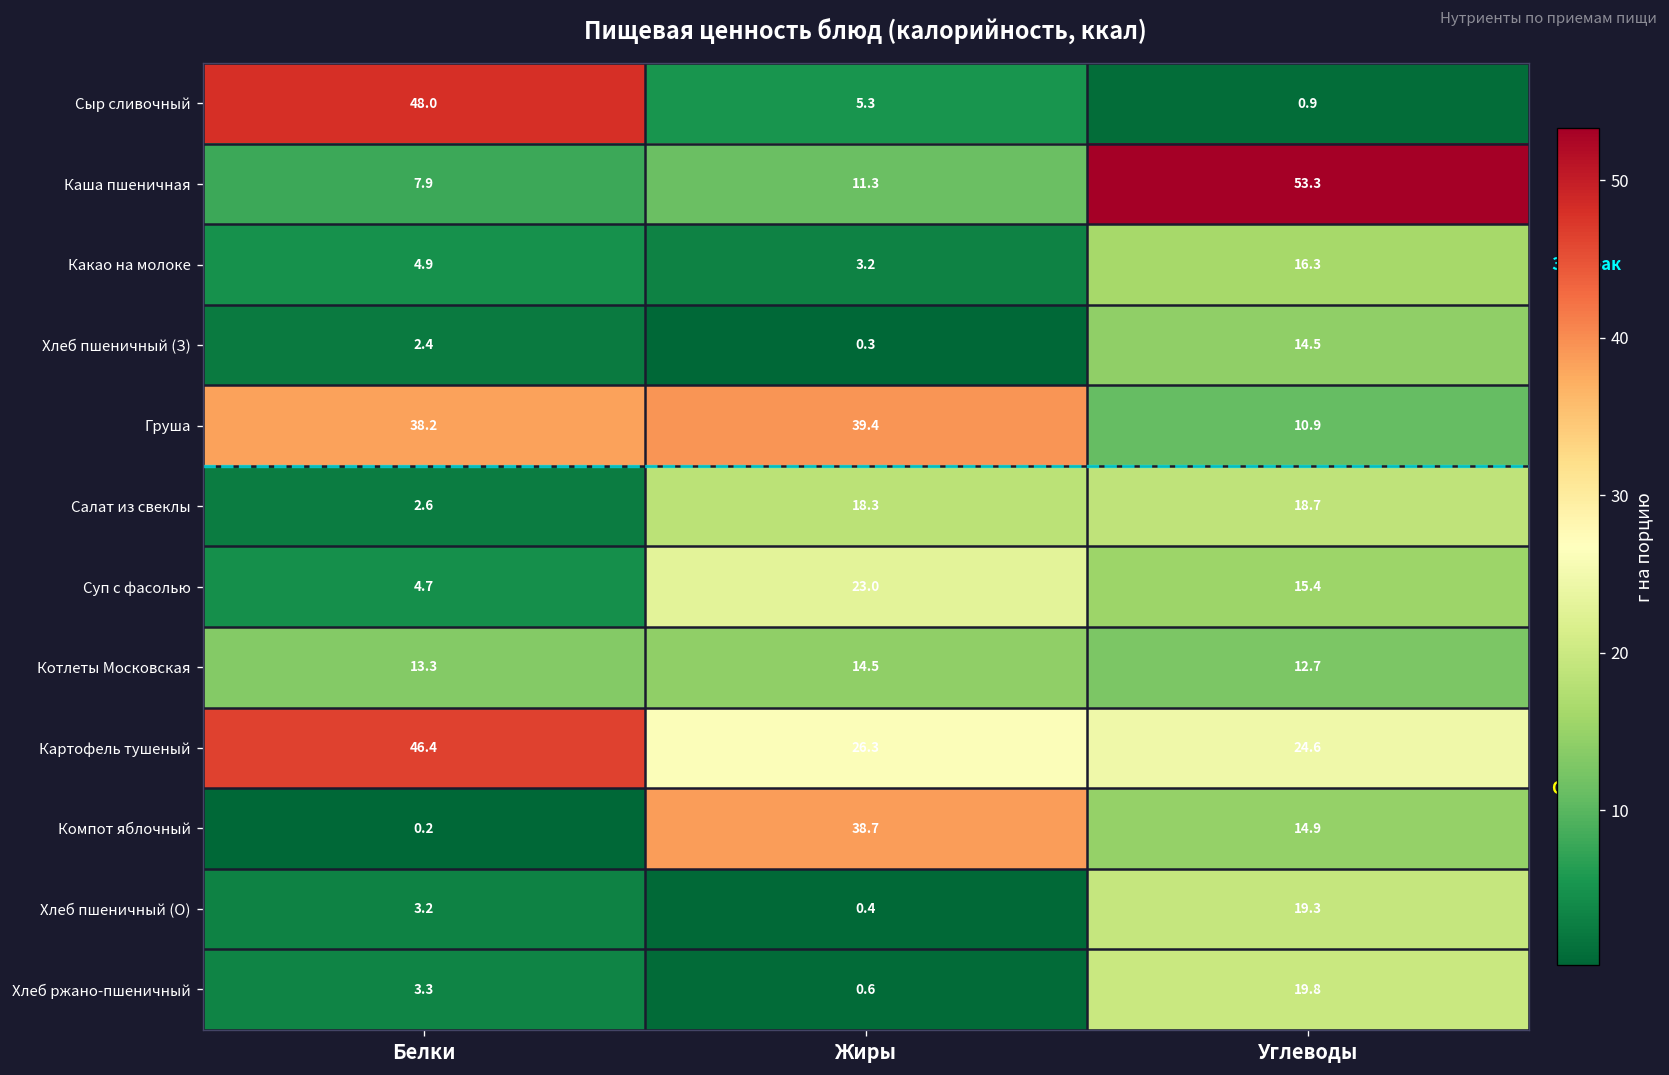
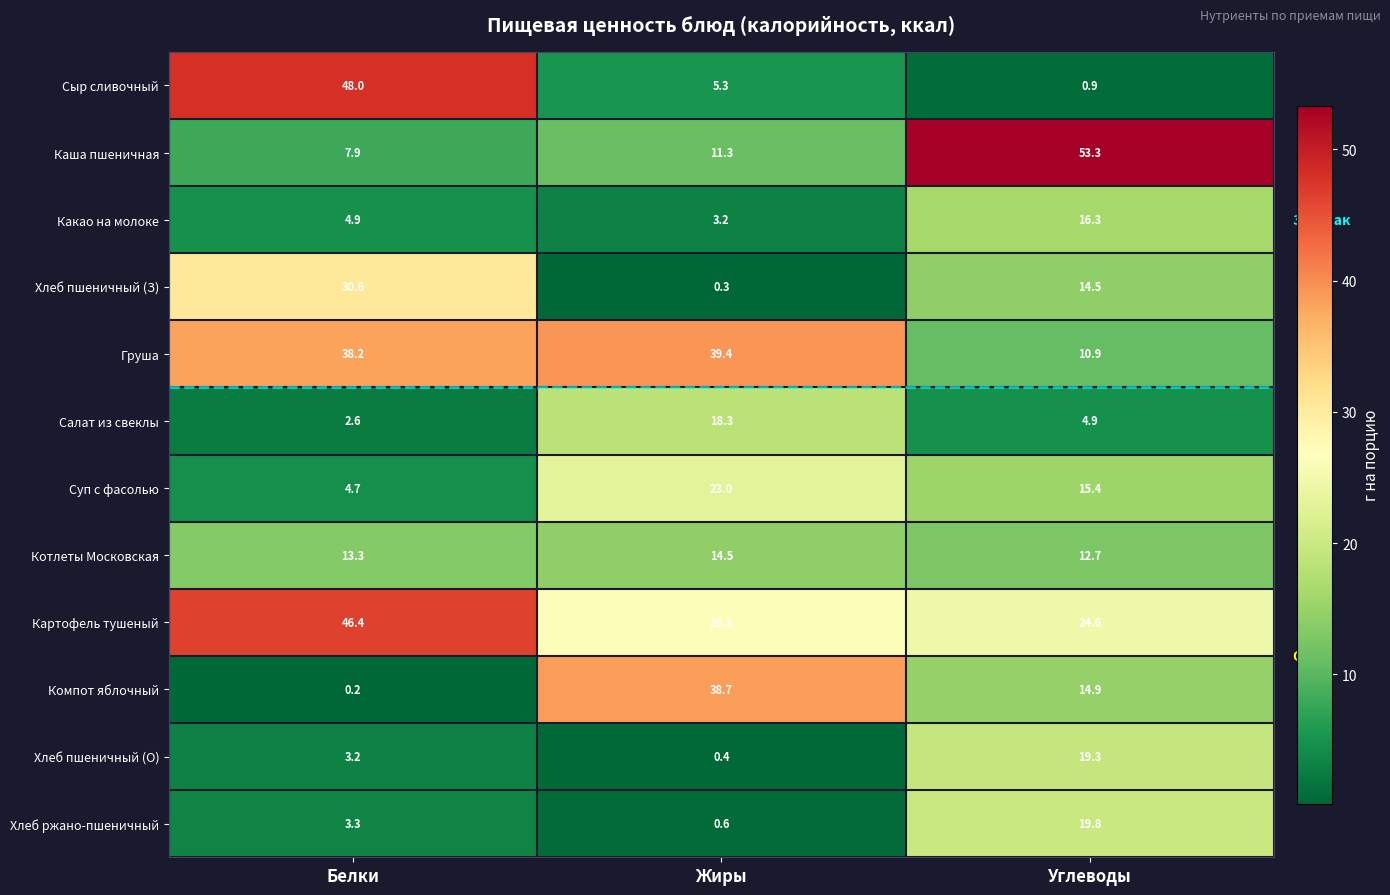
Хлеб пшеничный (З), Белки: 2.4 -> 30.6
Салат из свеклы, Углеводы: 18.7 -> 4.9
